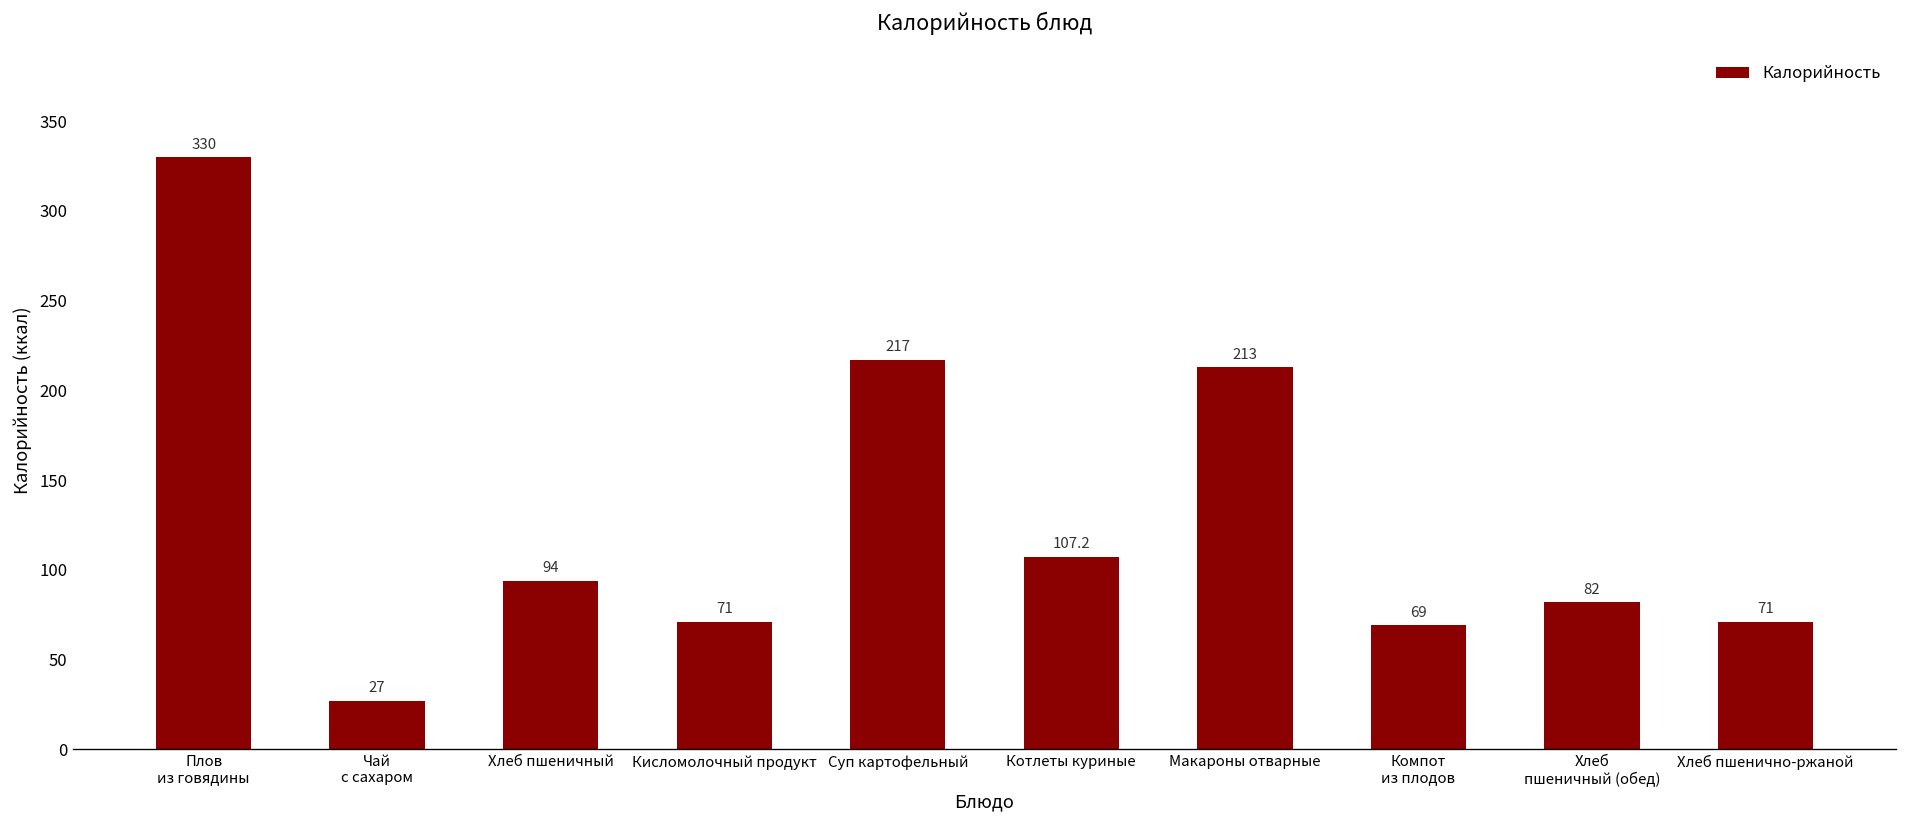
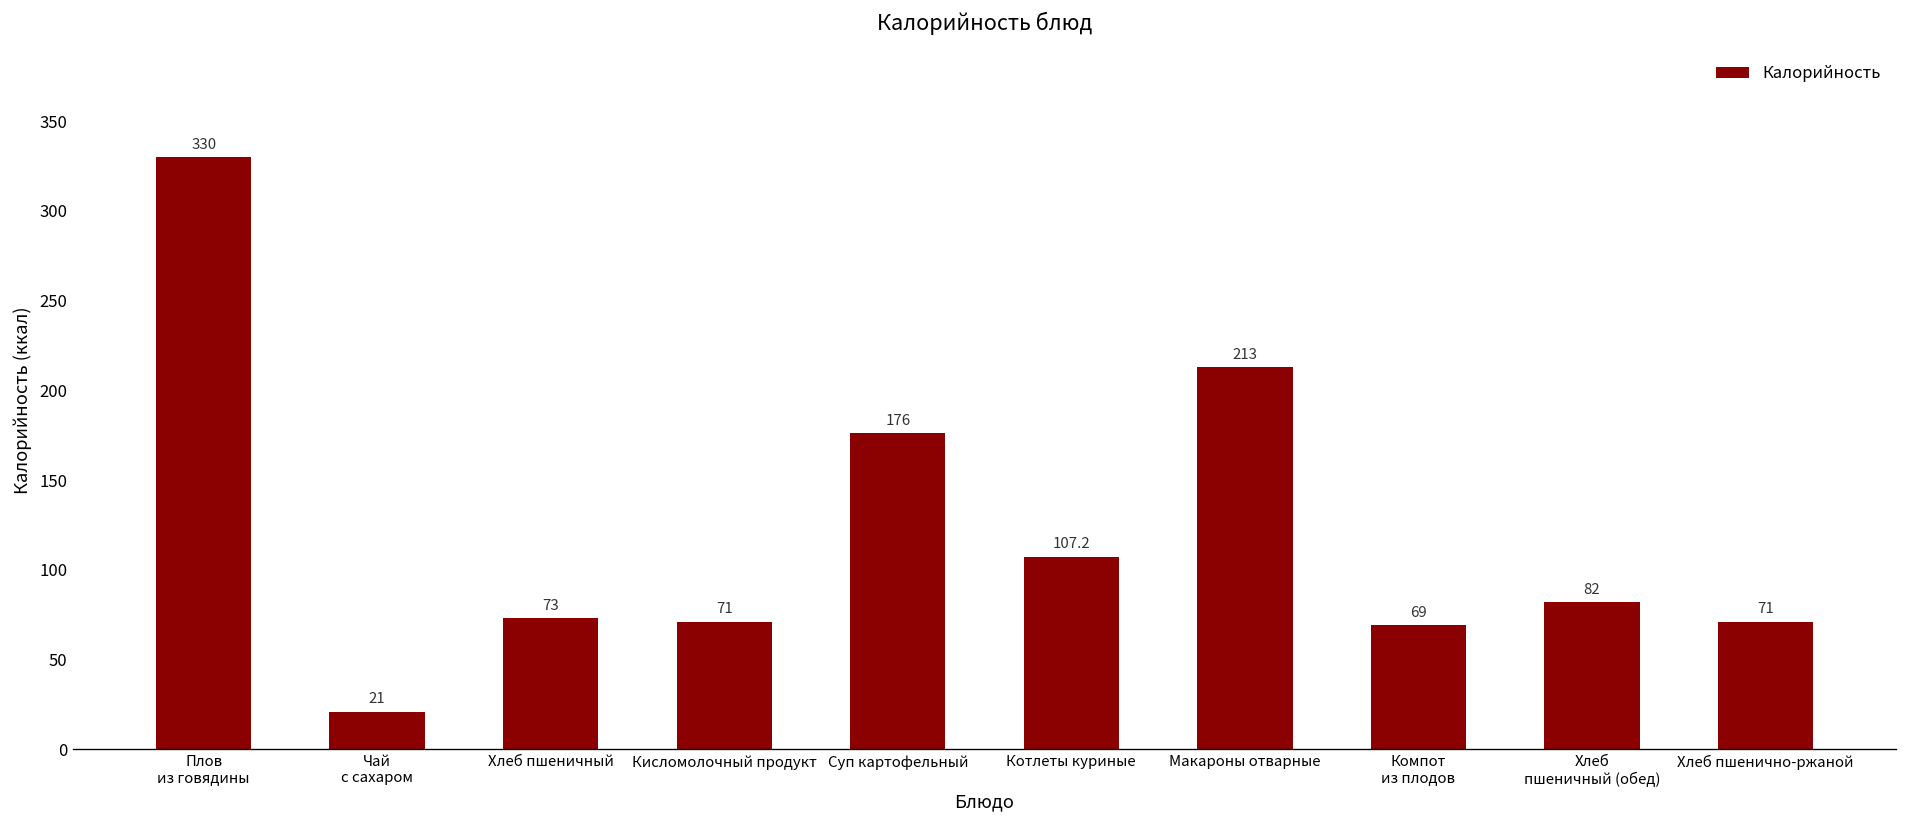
Чай с сахаром: 27 -> 21
Хлеб пшеничный: 94 -> 73
Суп картофельный: 217 -> 176
